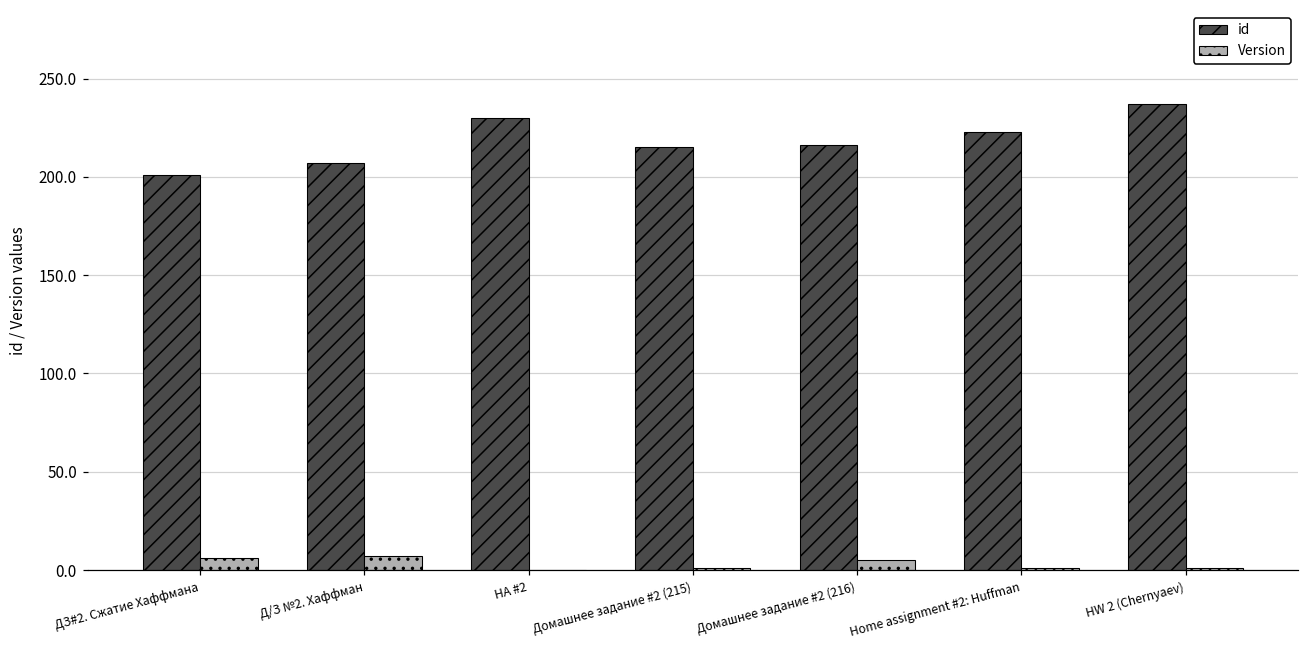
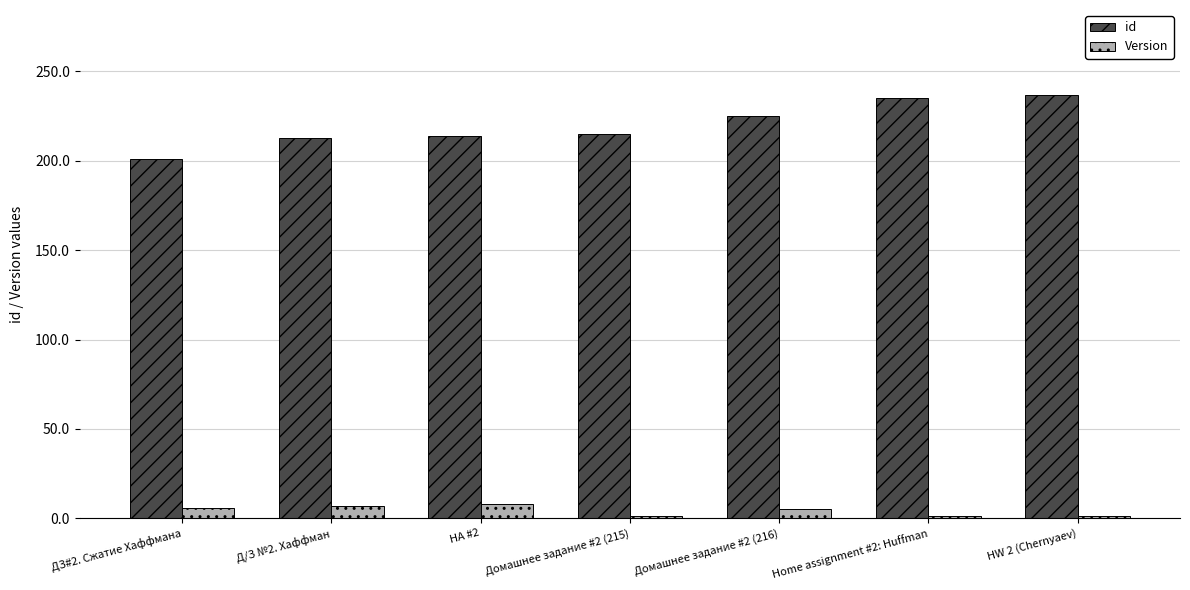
id, Д/З №2. Хаффман: 207 -> 213
id, HA #2: 230 -> 214
Version, HA #2: 0 -> 8
id, Домашнее задание #2 (216): 216 -> 225
id, Home assignment #2: Huffman: 223 -> 235
